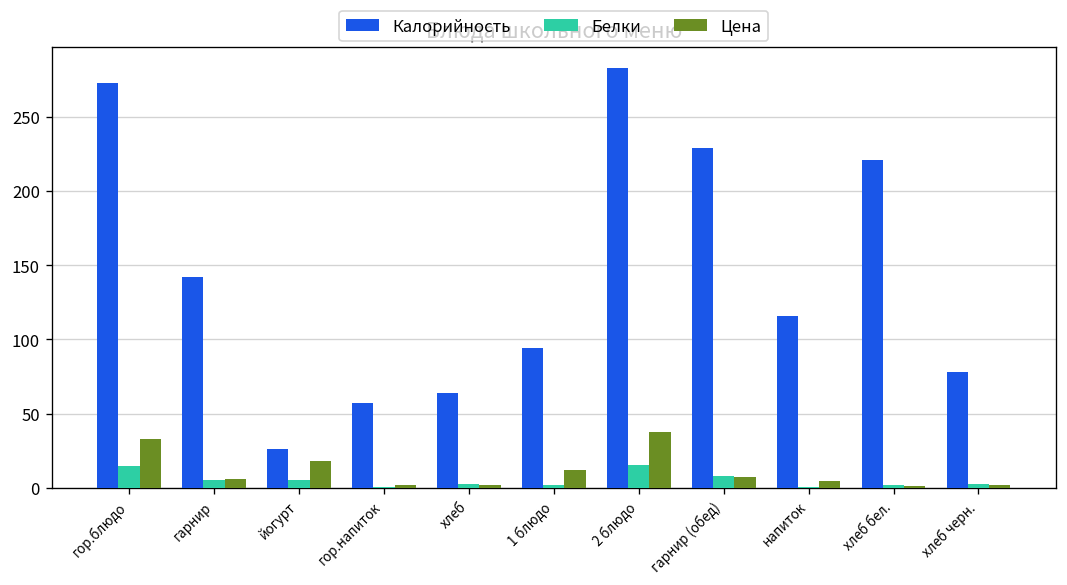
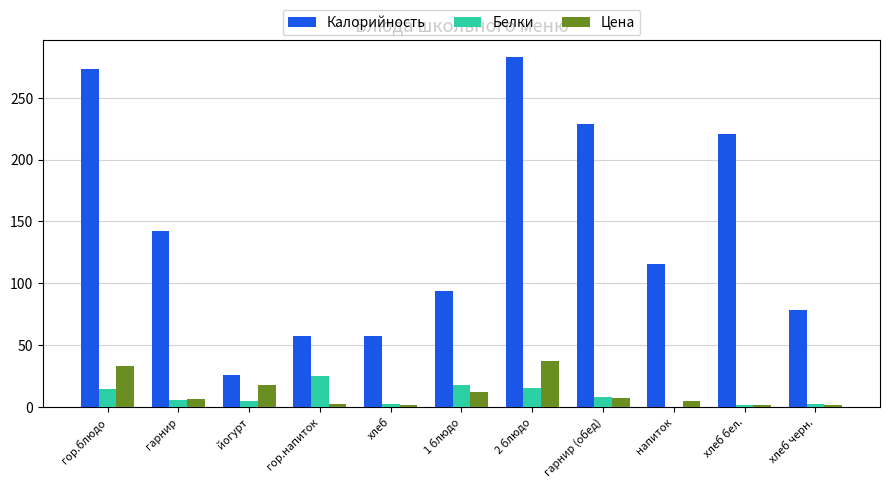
Белки, гор.напиток: 0 -> 25
Калорийность, хлеб: 64 -> 57
Белки, 1 блюдо: 2 -> 18
